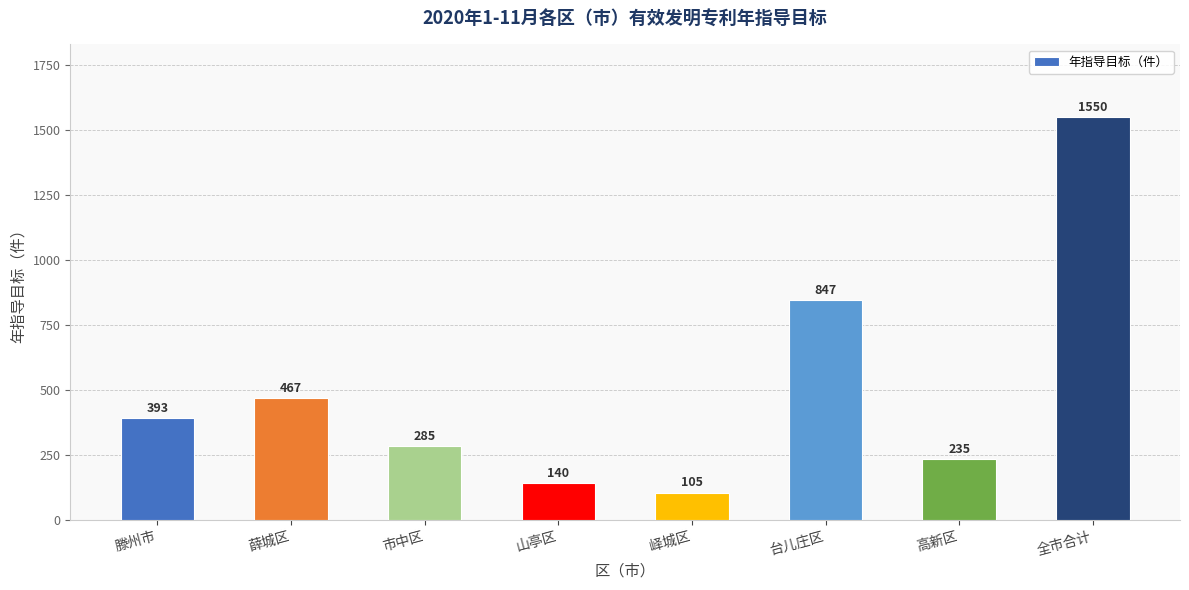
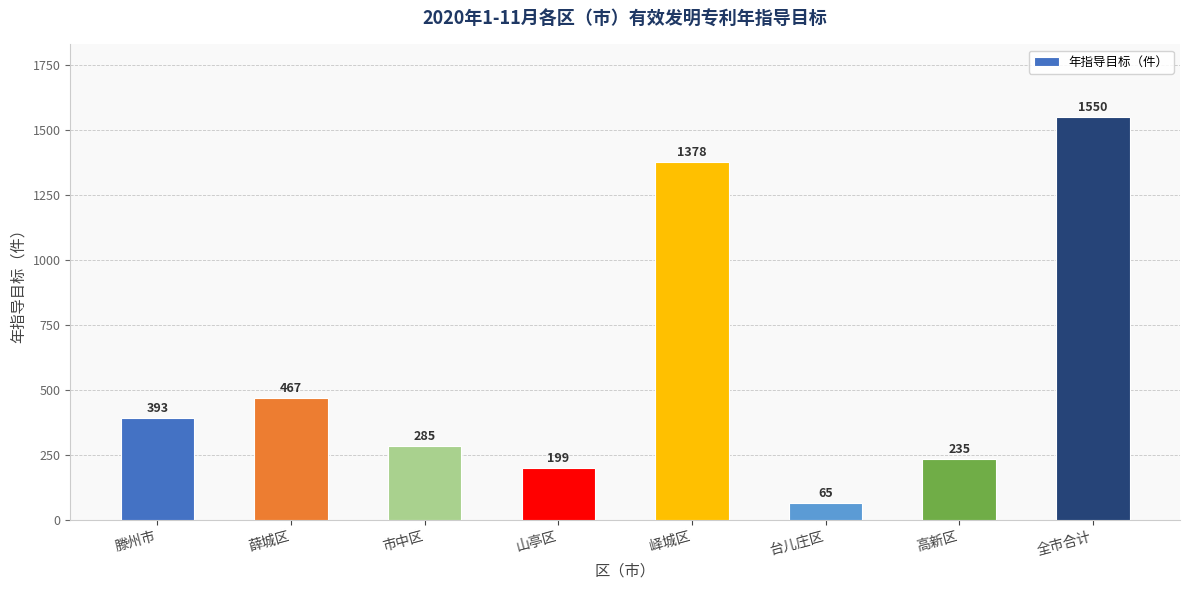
山亭区: 140 -> 199
峄城区: 105 -> 1378
台儿庄区: 847 -> 65
